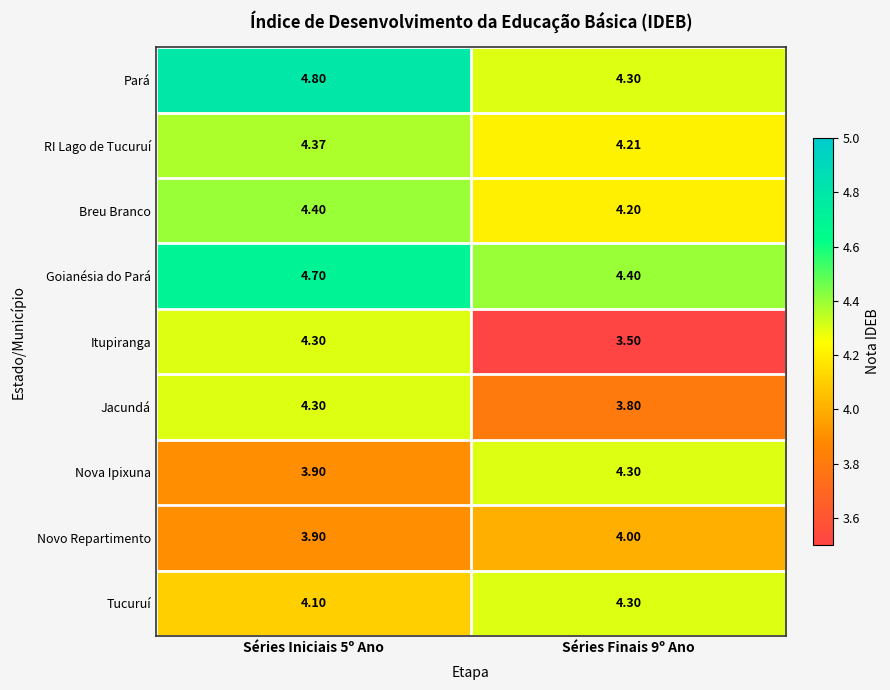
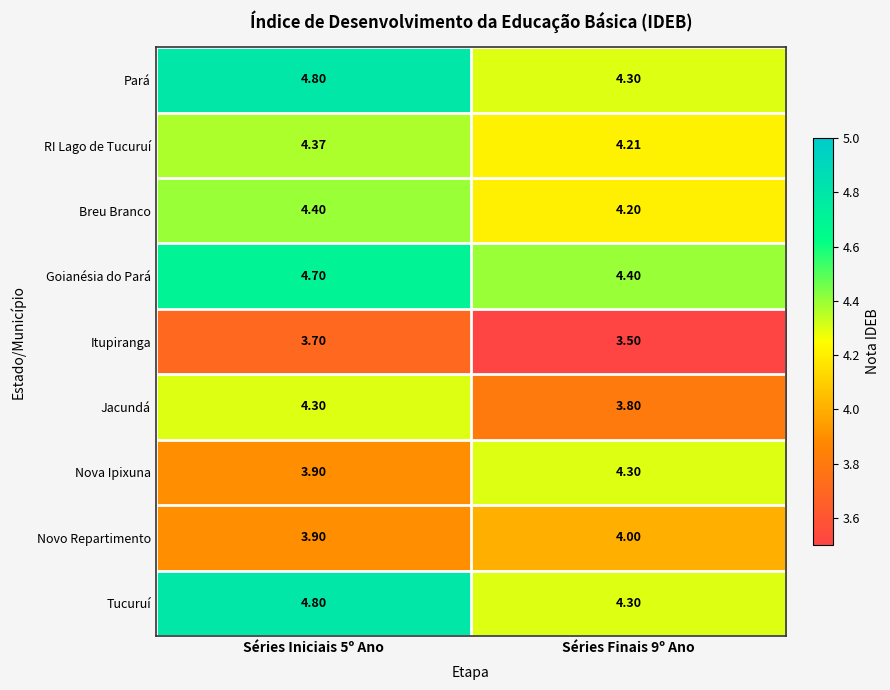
Itupiranga, Séries Iniciais 5º Ano: 4.30 -> 3.70
Tucuruí, Séries Iniciais 5º Ano: 4.10 -> 4.80
